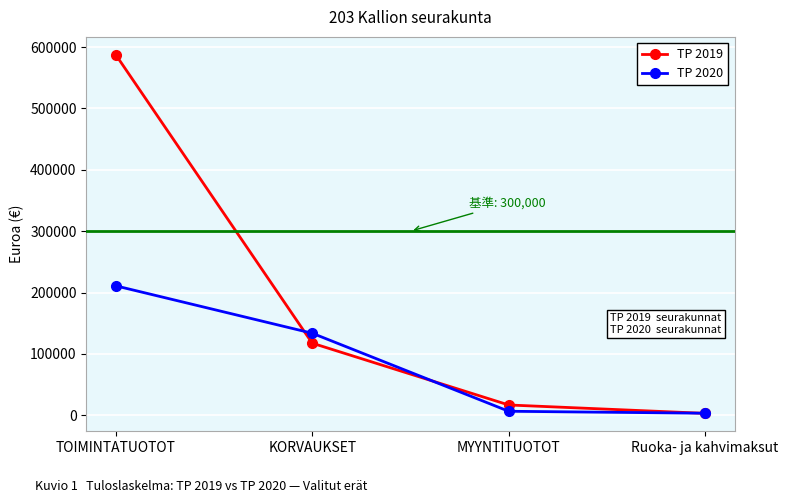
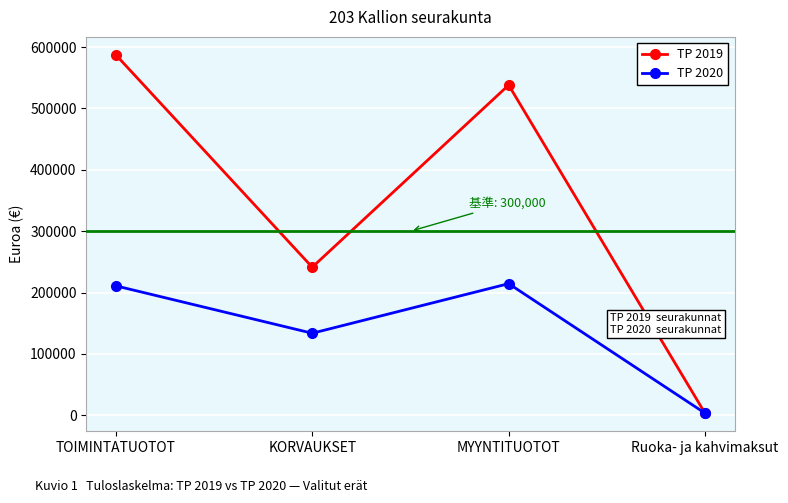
TP 2019, KORVAUKSET: 120000 -> 240000
TP 2019, MYYNTITUOTOT: 20000 -> 540000
TP 2020, MYYNTITUOTOT: 10000 -> 210000
